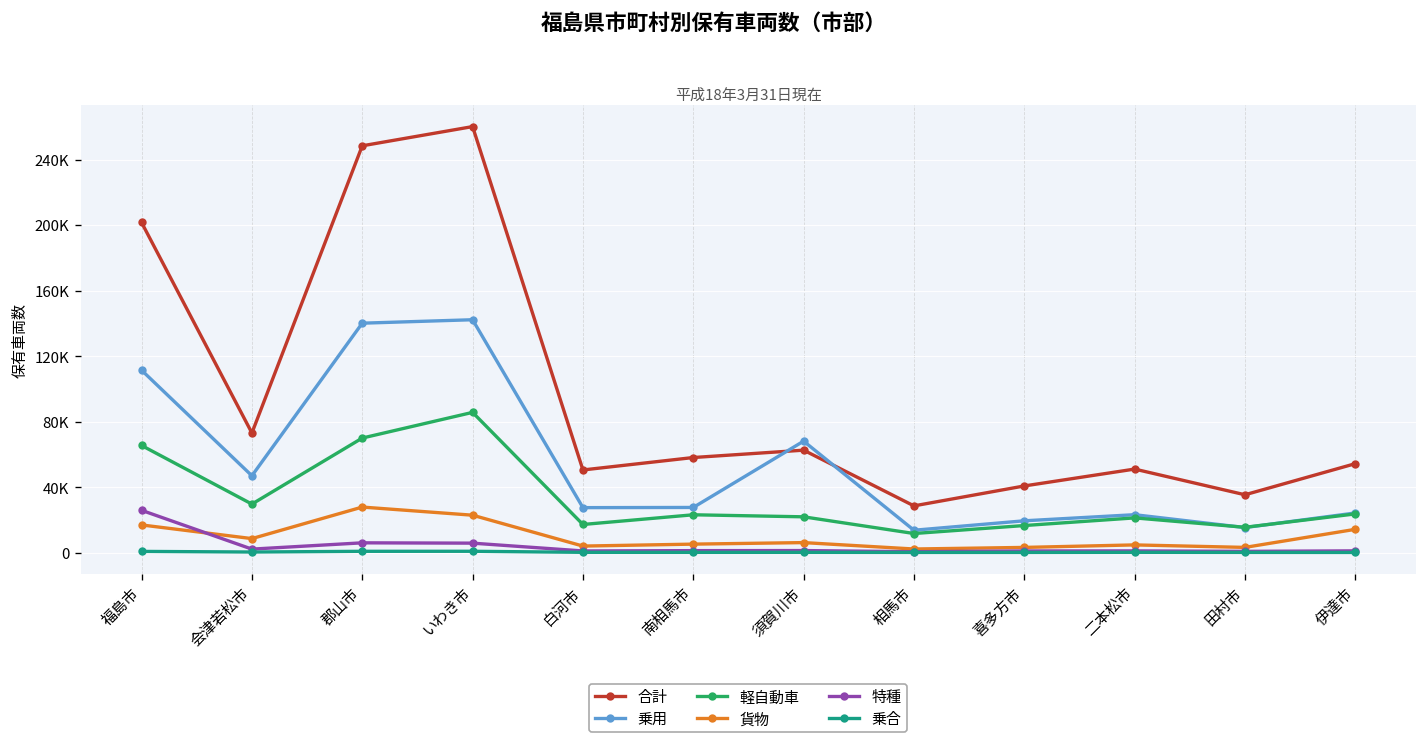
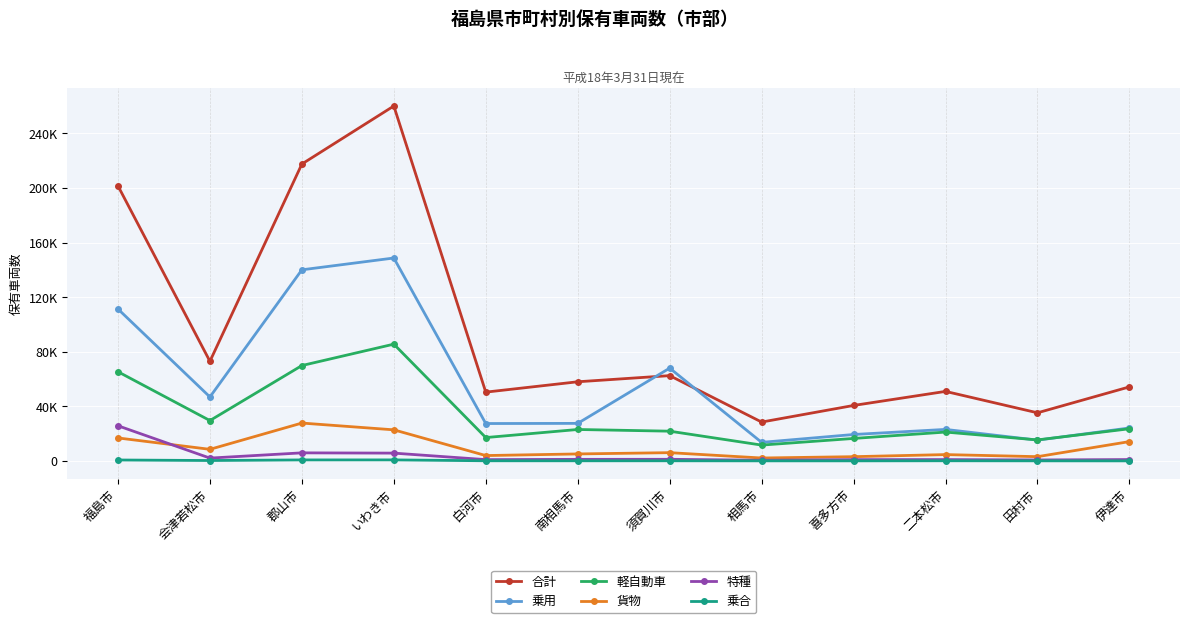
合計, 郡山市: 248000 -> 218000
乗用, いわき市: 142000 -> 149000
